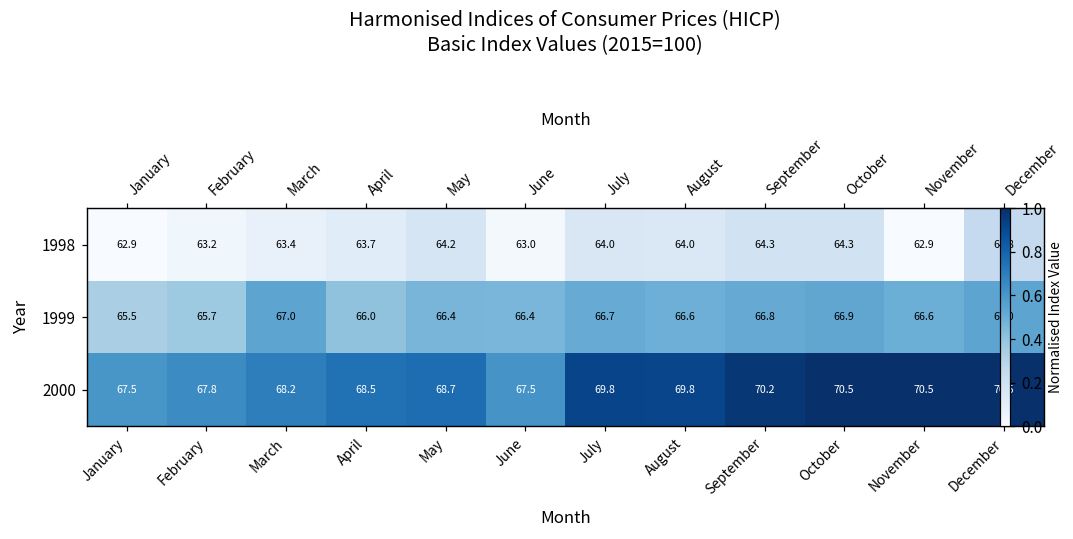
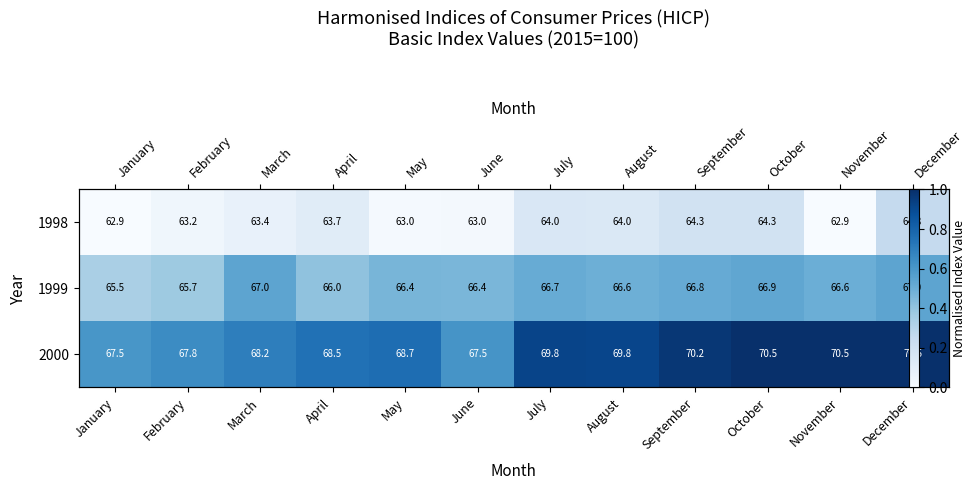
1998, May: 64.2 -> 63.0
